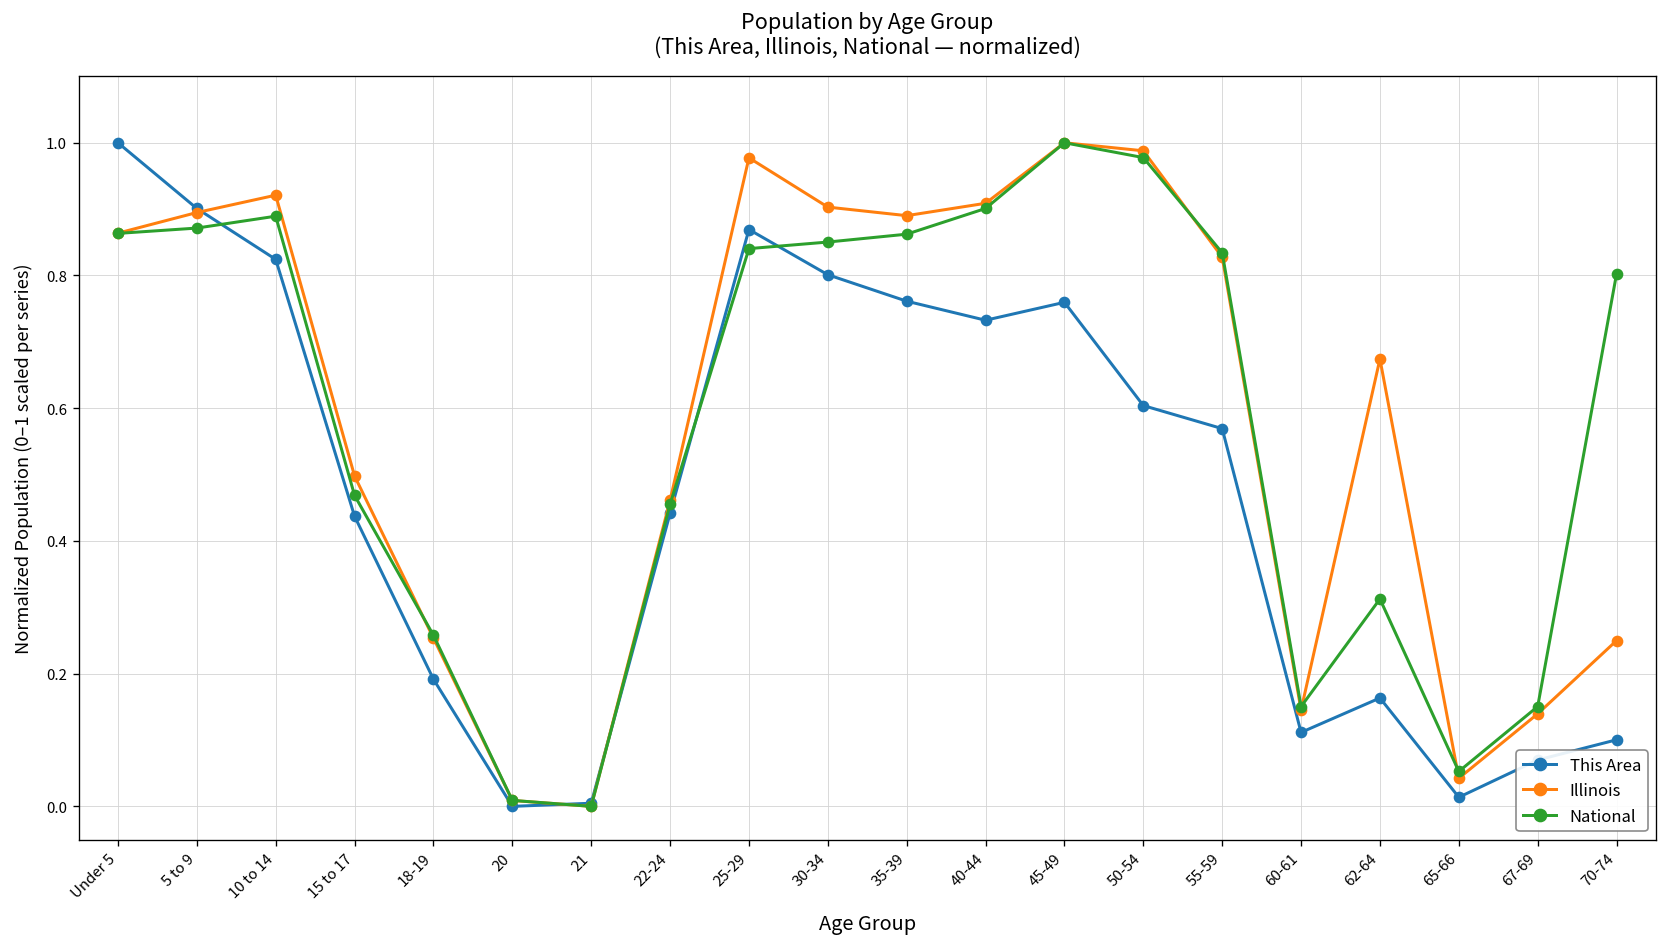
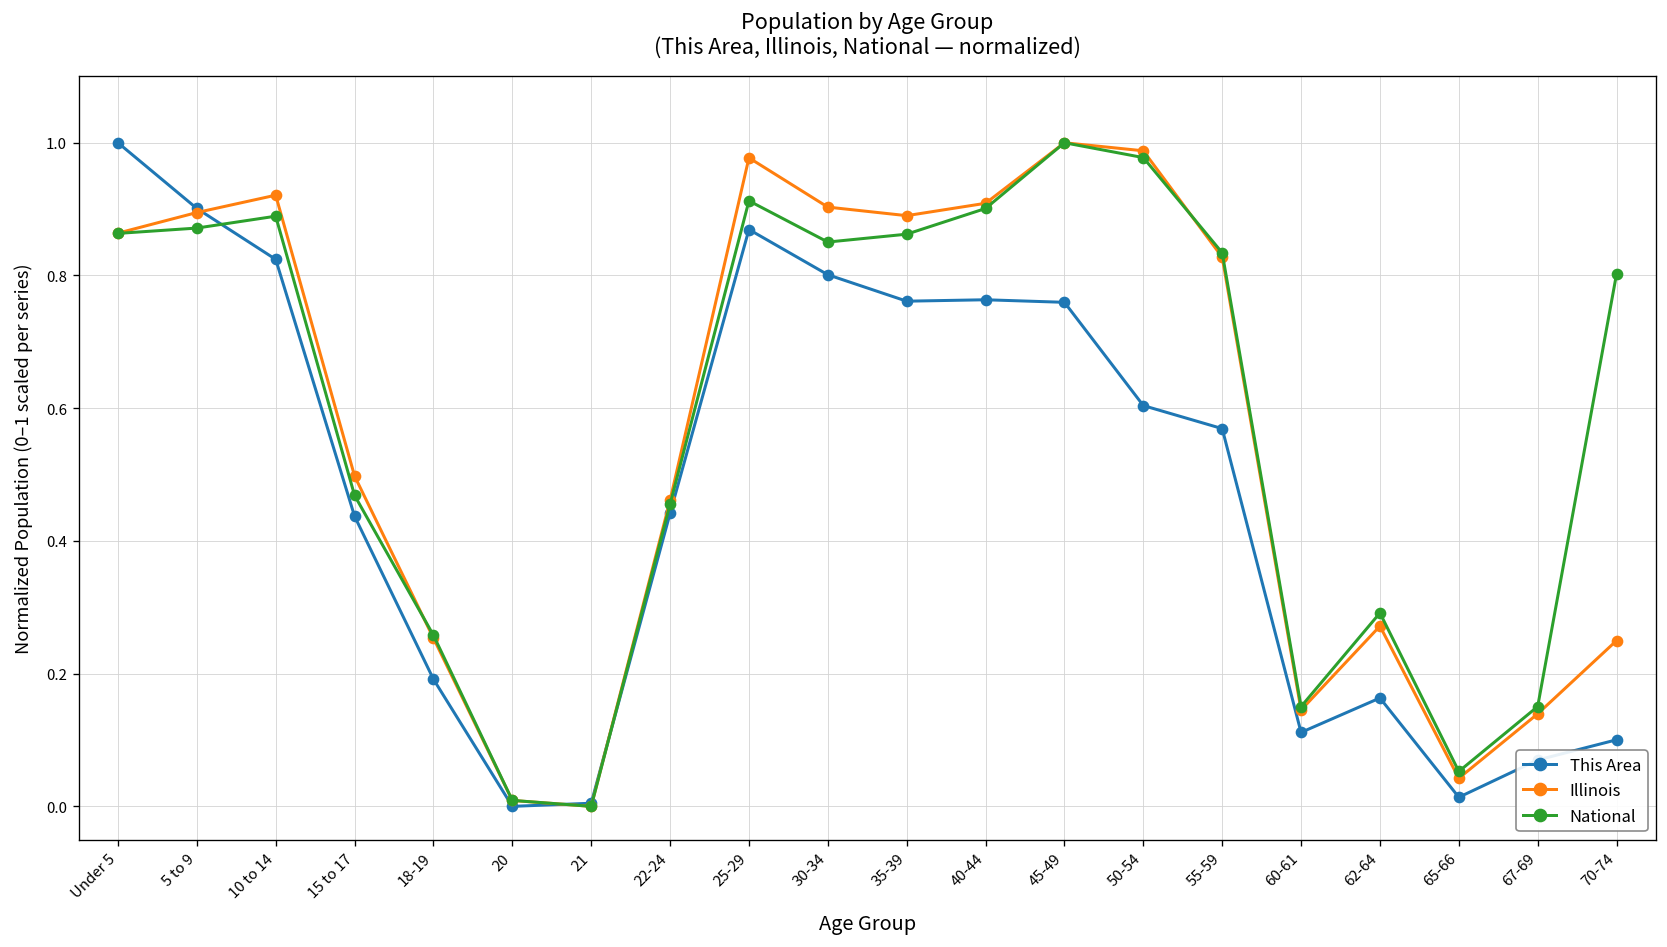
National, 25-29: 0.84 -> 0.91
This Area, 40-44: 0.73 -> 0.76
Illinois, 62-64: 0.67 -> 0.27
National, 62-64: 0.31 -> 0.29
